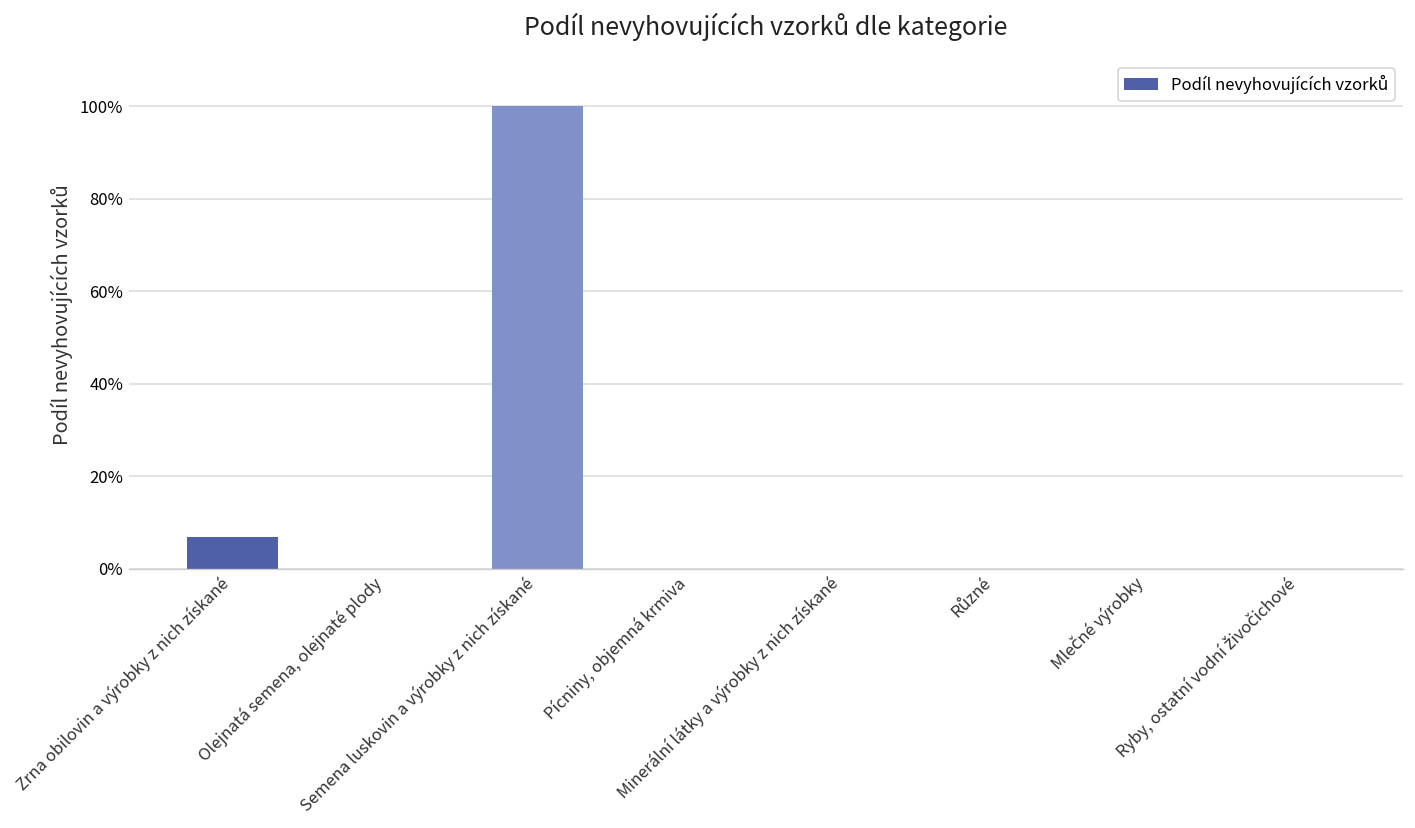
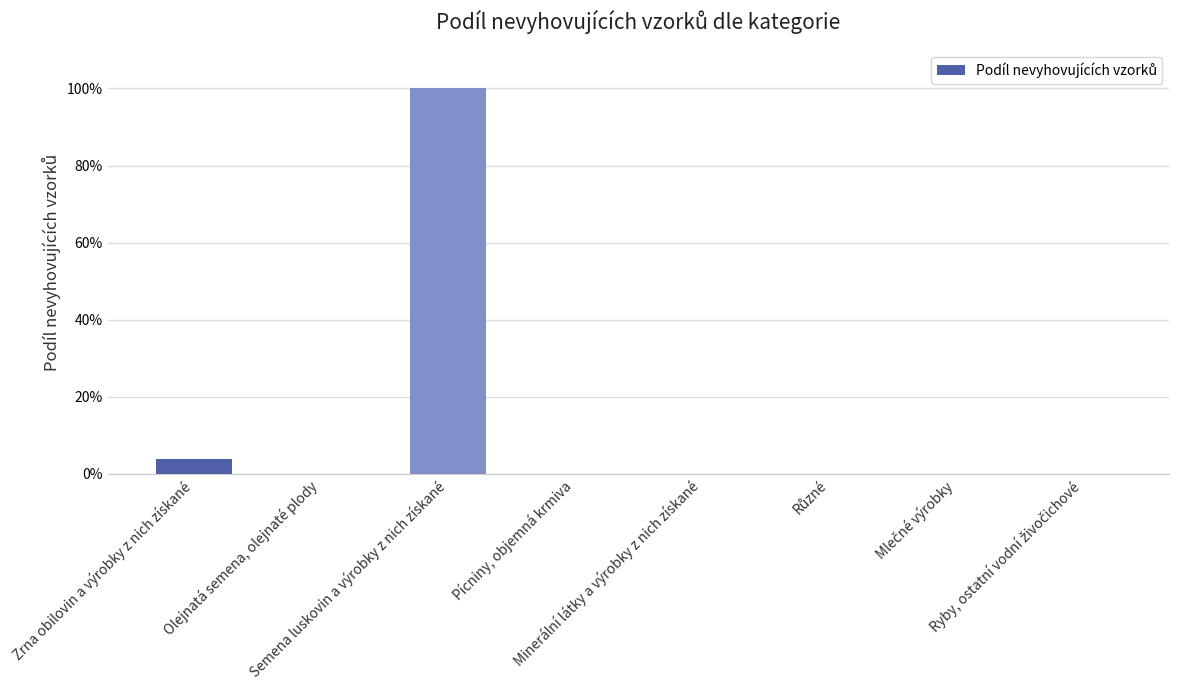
Zrna obilovin a výrobky z nich získané: 7% -> 4%
